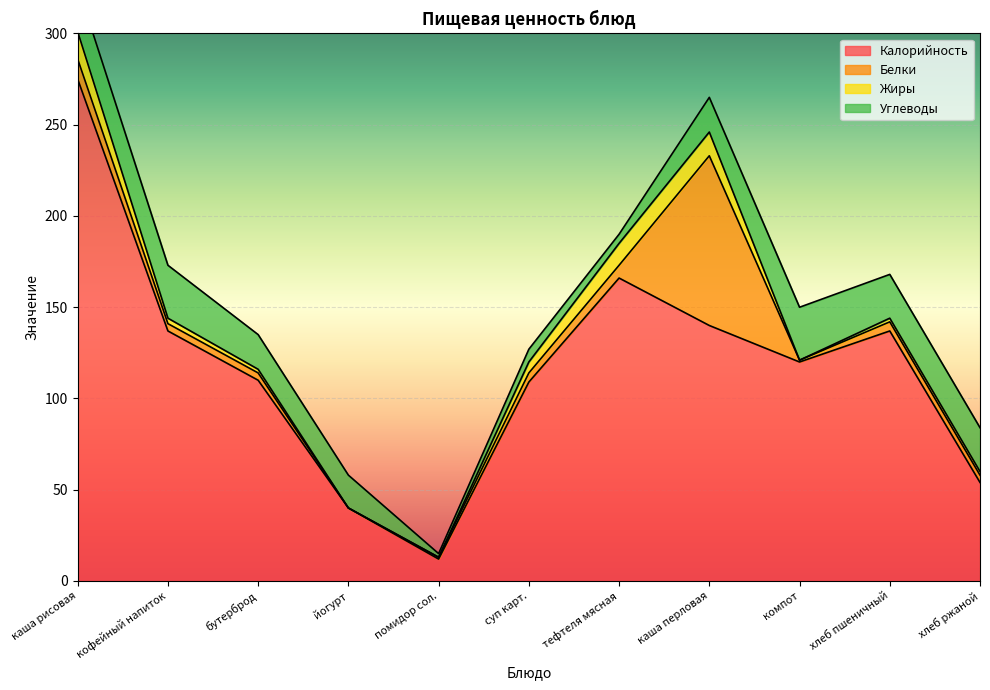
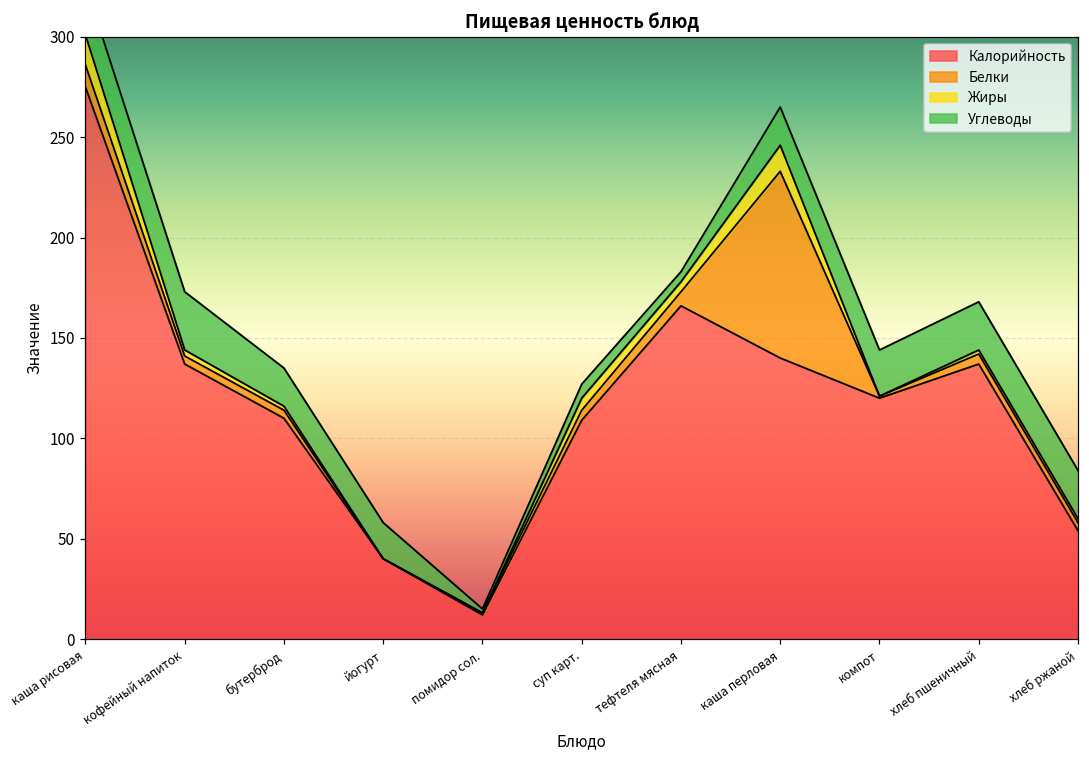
Жиры, тефтеля мясная: 12 -> 5
Углеводы, компот: 29 -> 23
